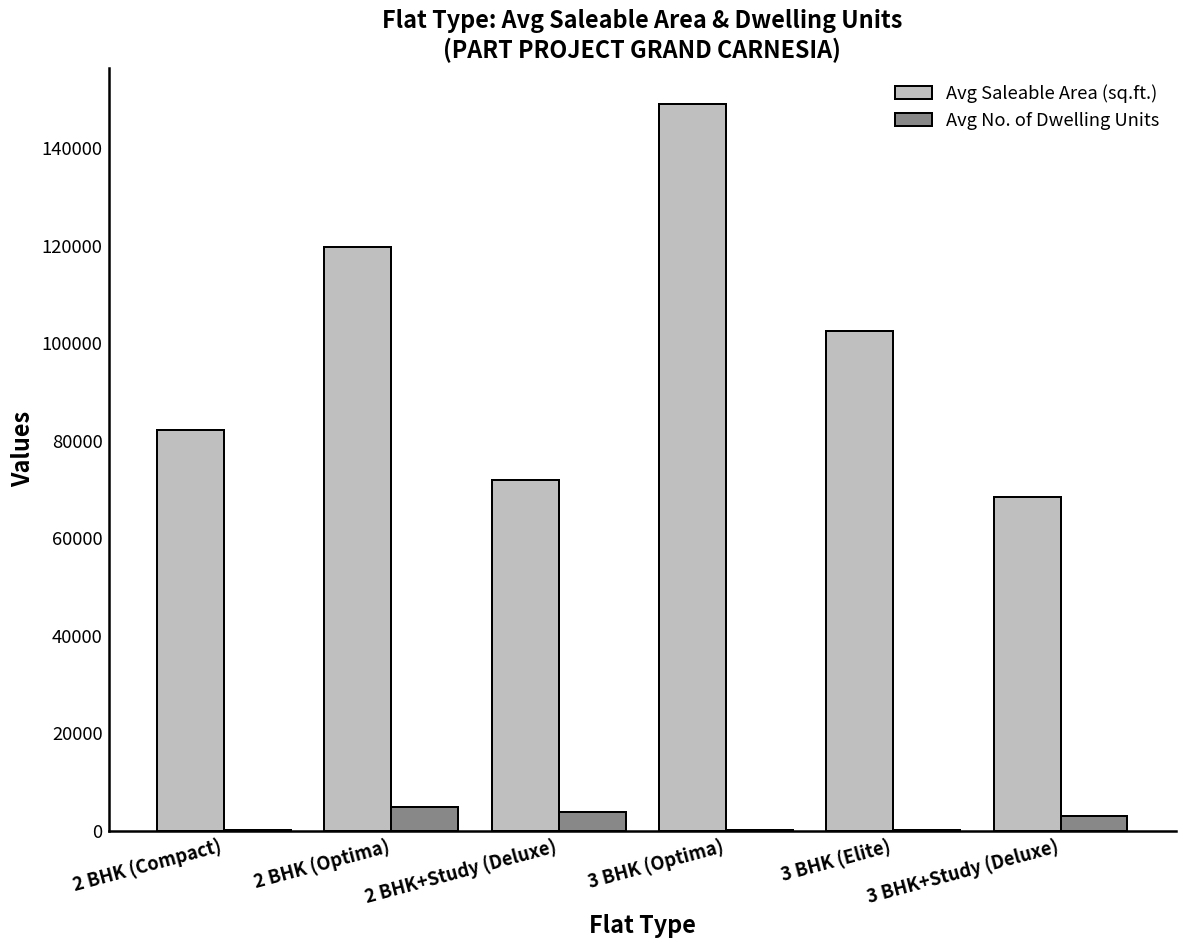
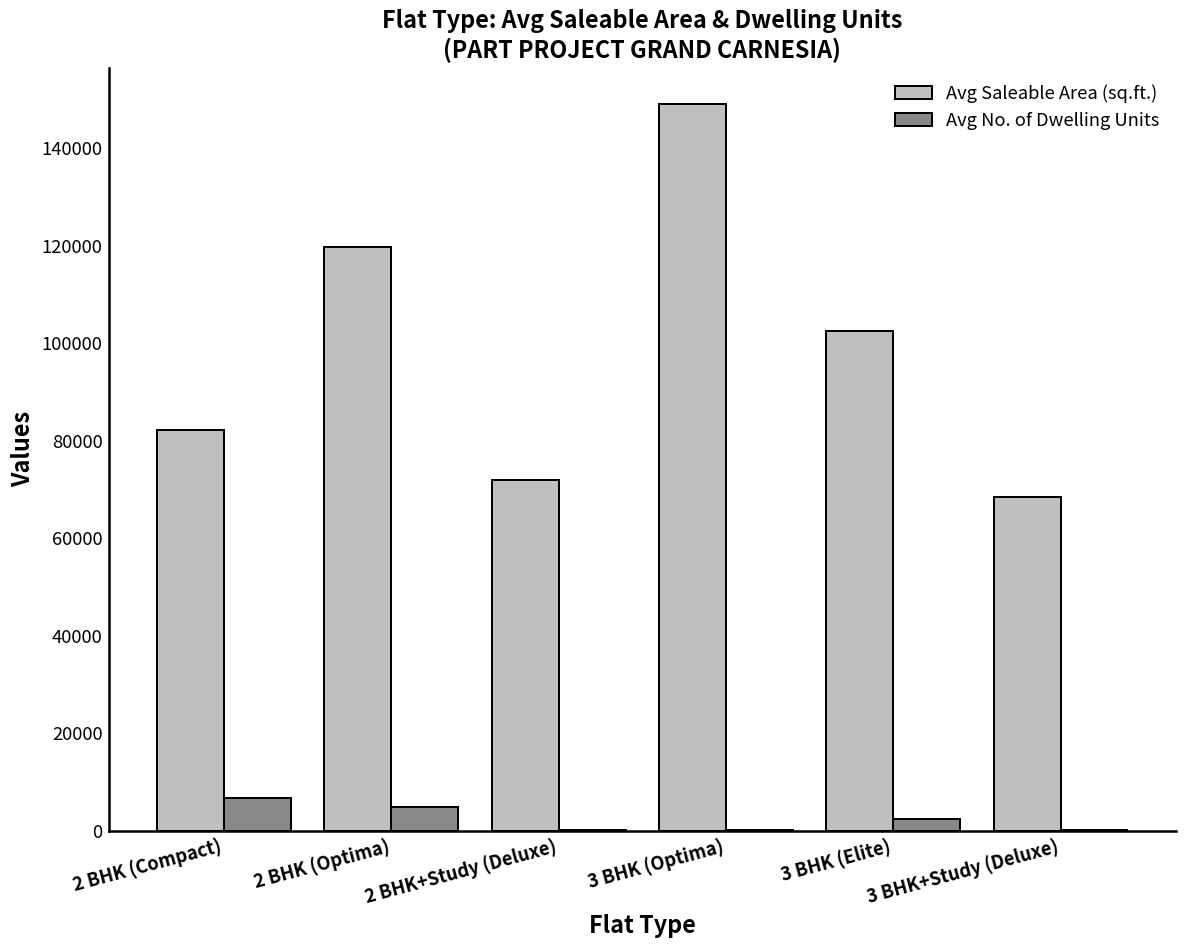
Avg No. of Dwelling Units, 2 BHK (Compact): 0 -> 7000
Avg No. of Dwelling Units, 2 BHK+Study (Deluxe): 4000 -> 0
Avg No. of Dwelling Units, 3 BHK (Elite): 0 -> 2000
Avg No. of Dwelling Units, 3 BHK+Study (Deluxe): 3000 -> 0
